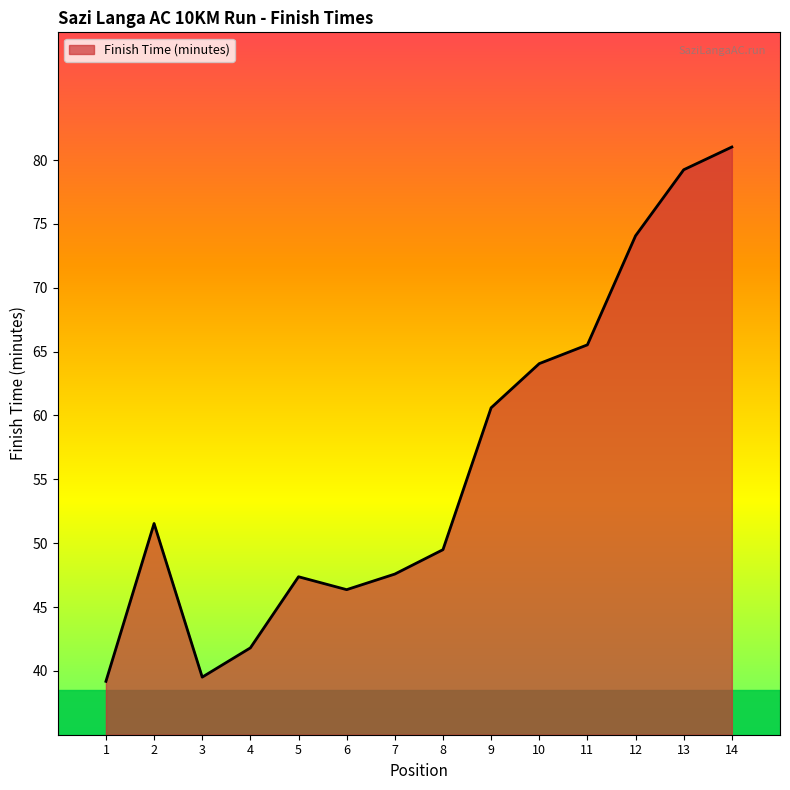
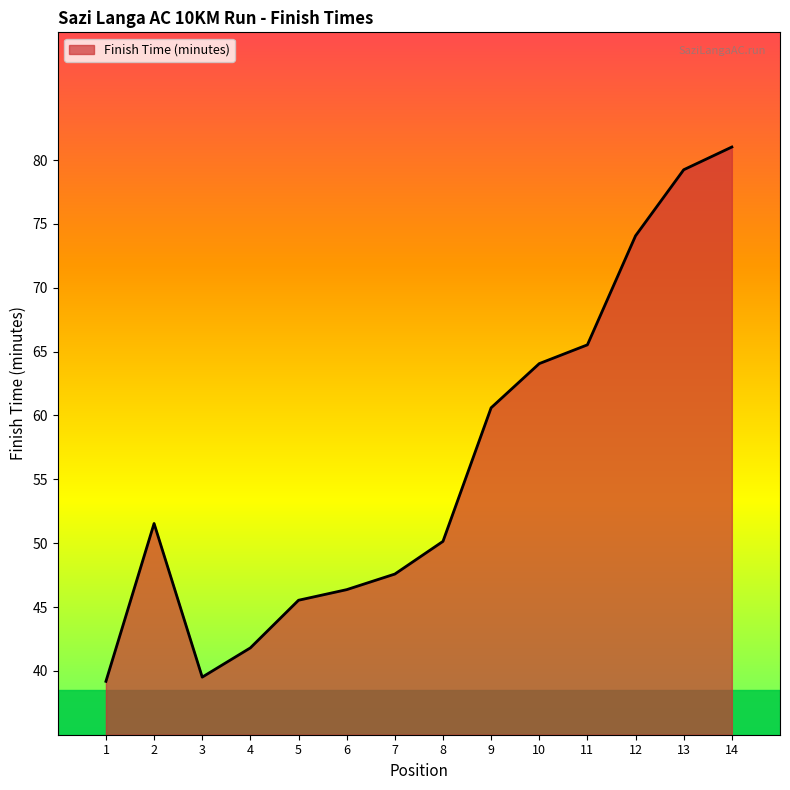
5: 47.4 -> 45.5
8: 49.5 -> 50.1
